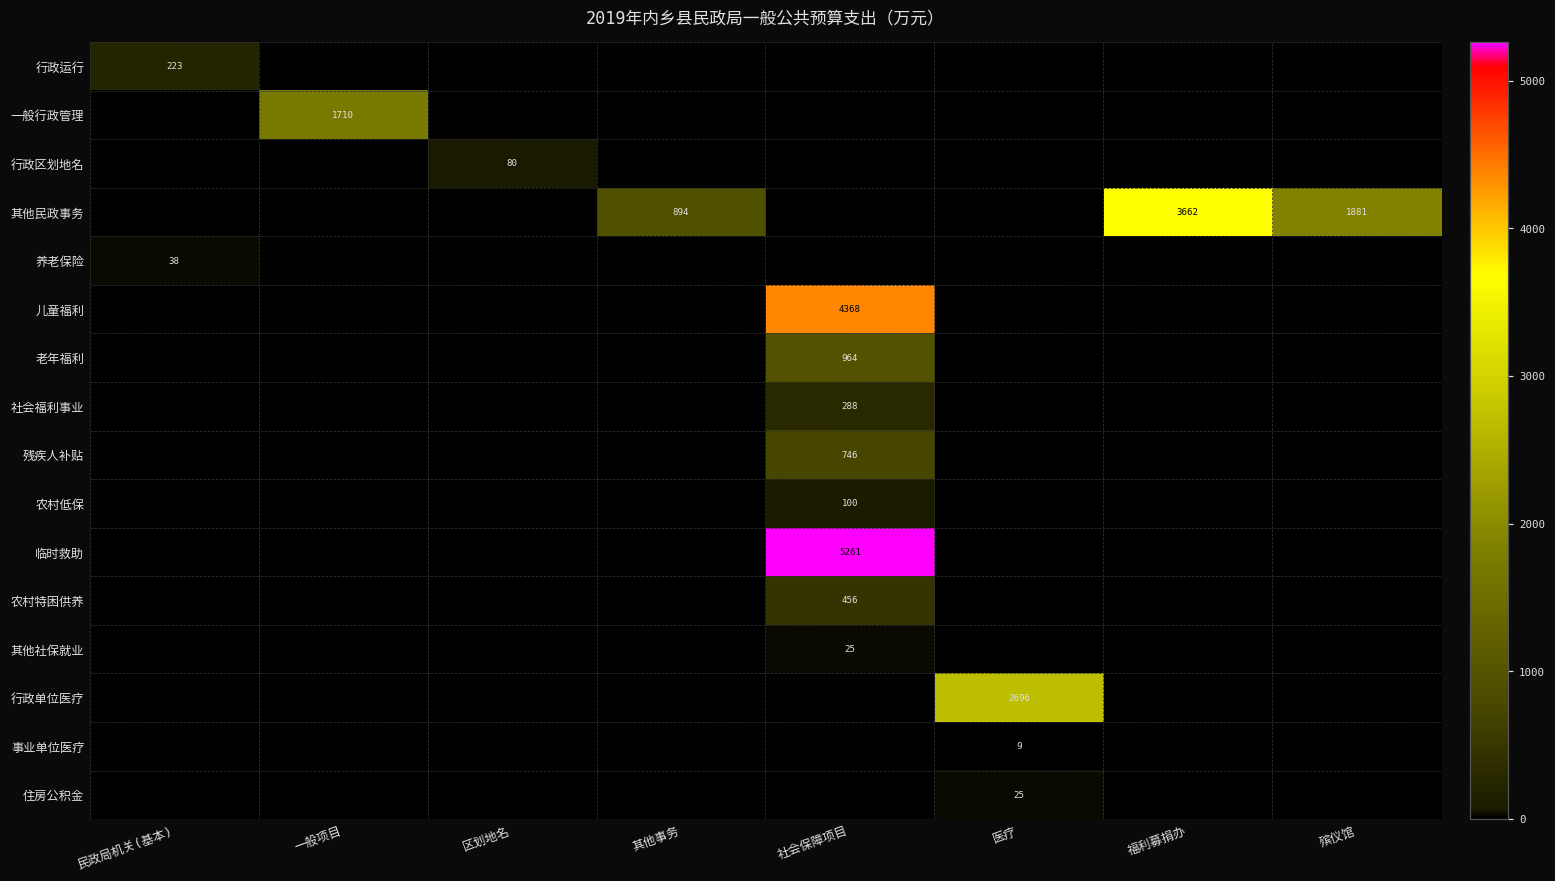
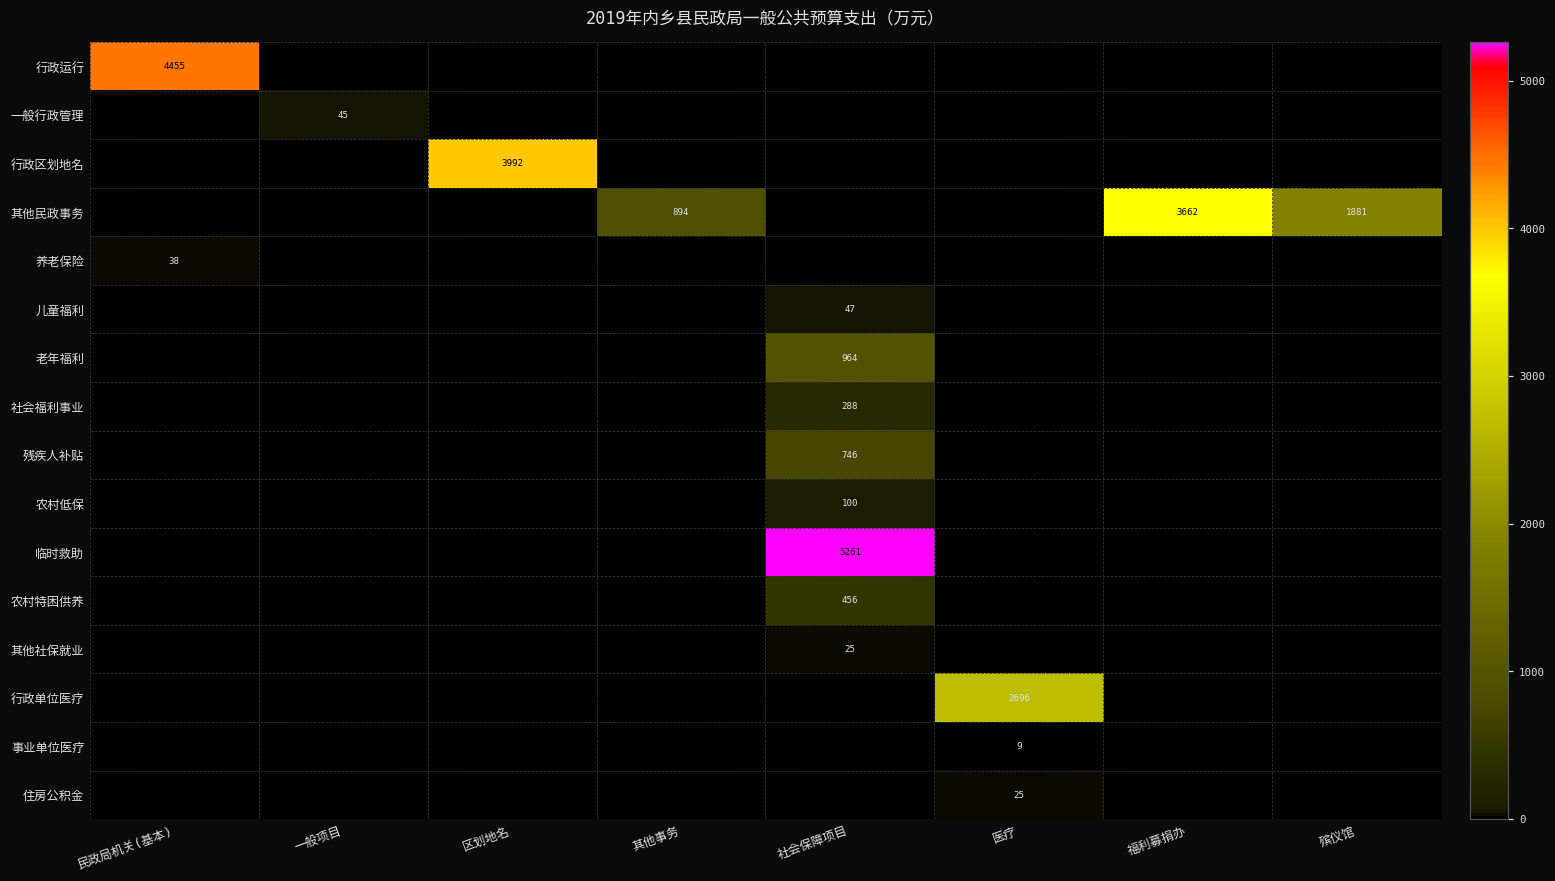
行政运行, 民政局机关(基本): 223 -> 4455
一般行政管理, 一般项目: 1710 -> 45
行政区划地名, 区划地名: 80 -> 3992
儿童福利, 社会保障项目: 4368 -> 47
